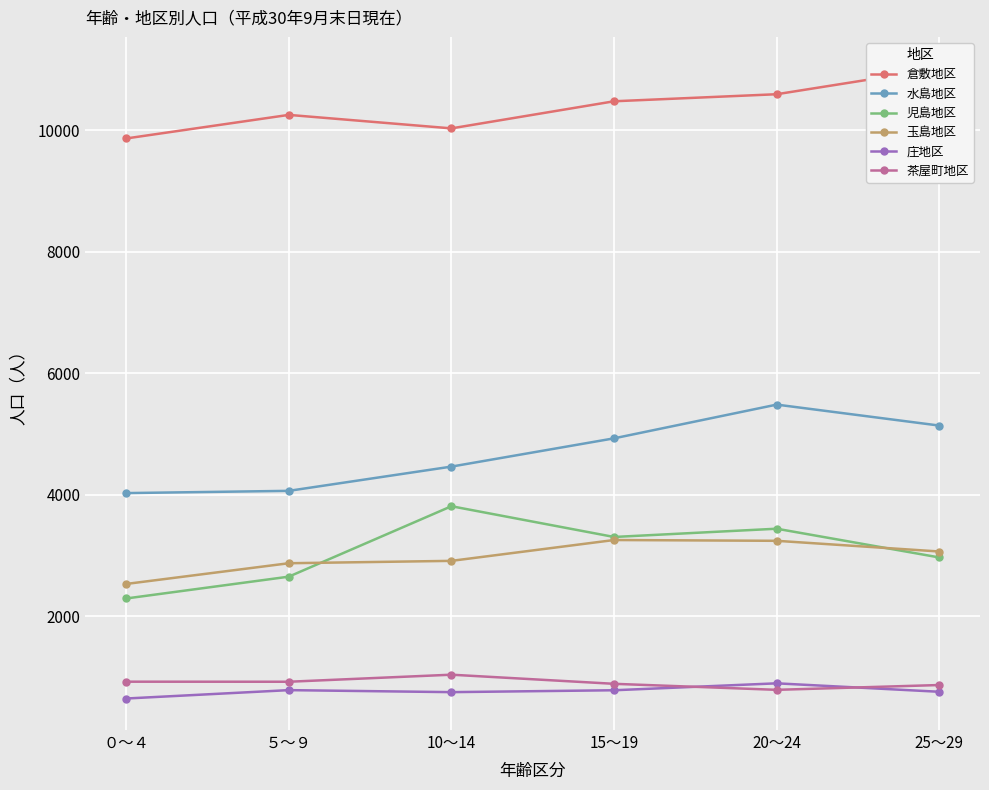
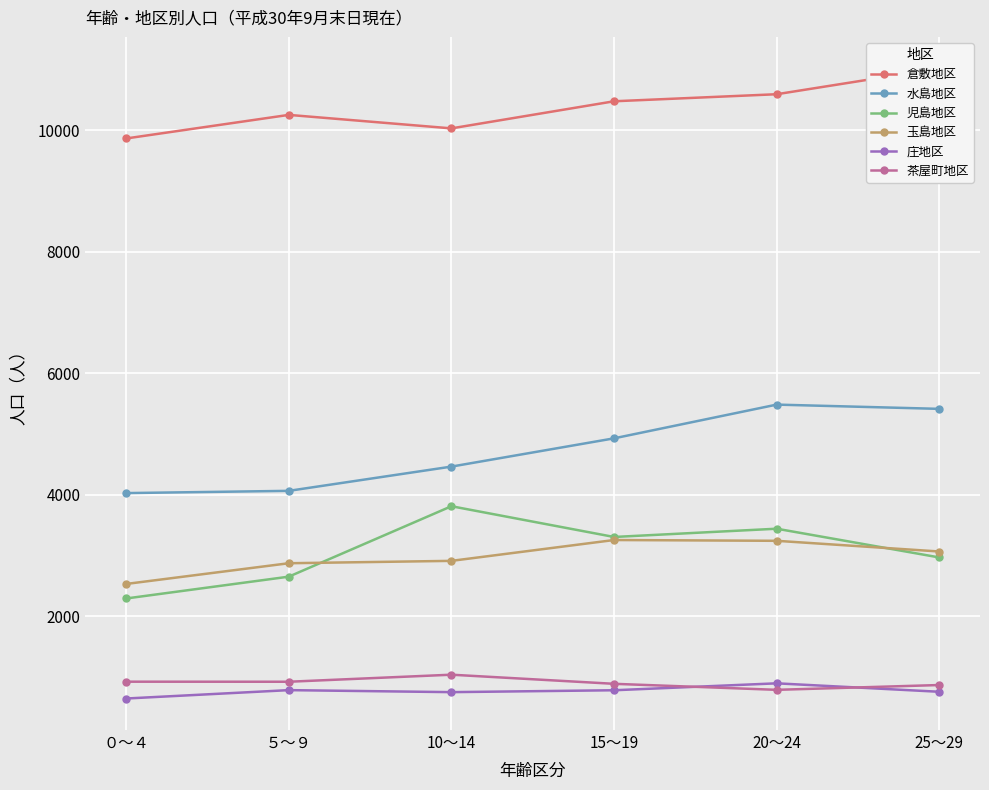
水島地区, 25～29: 5100 -> 5400
